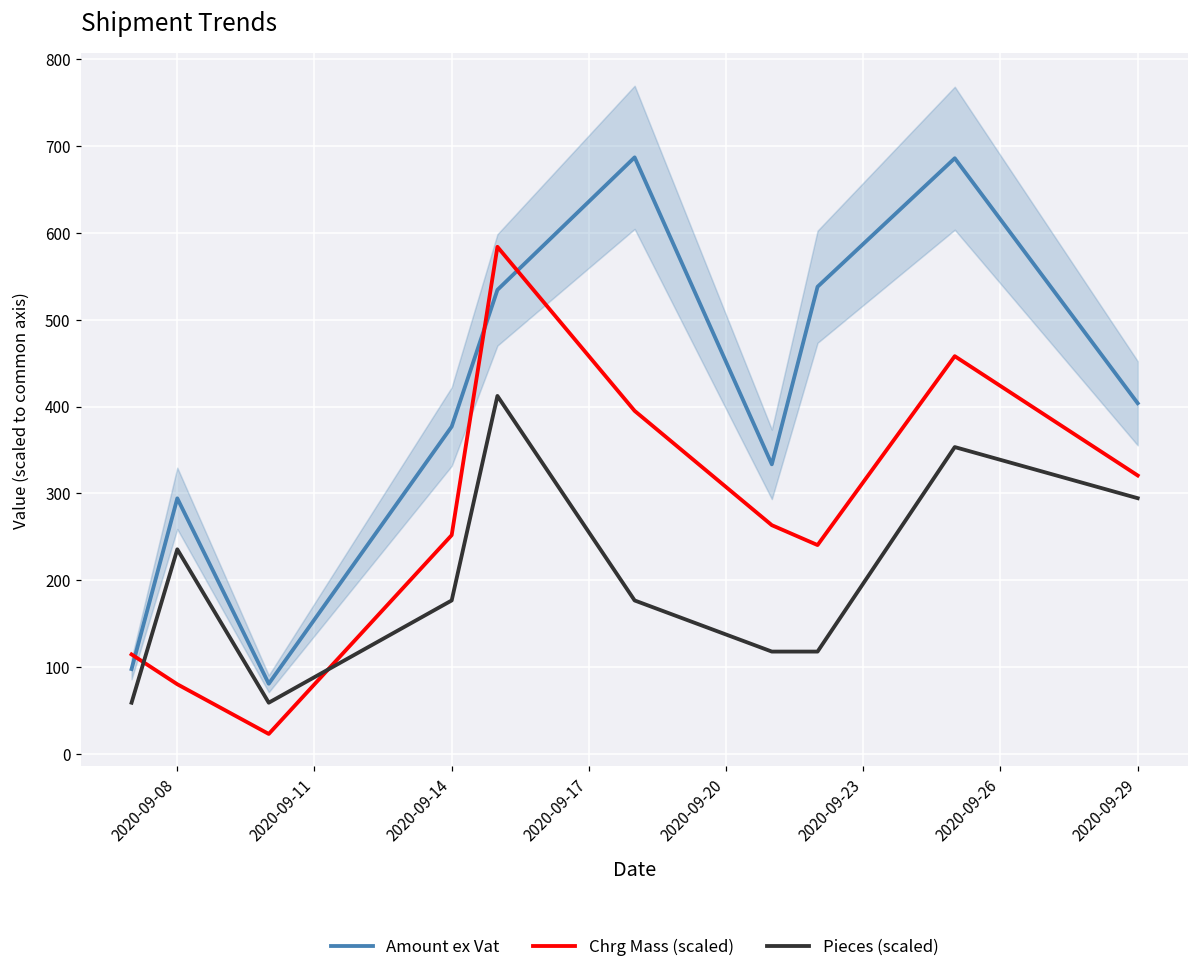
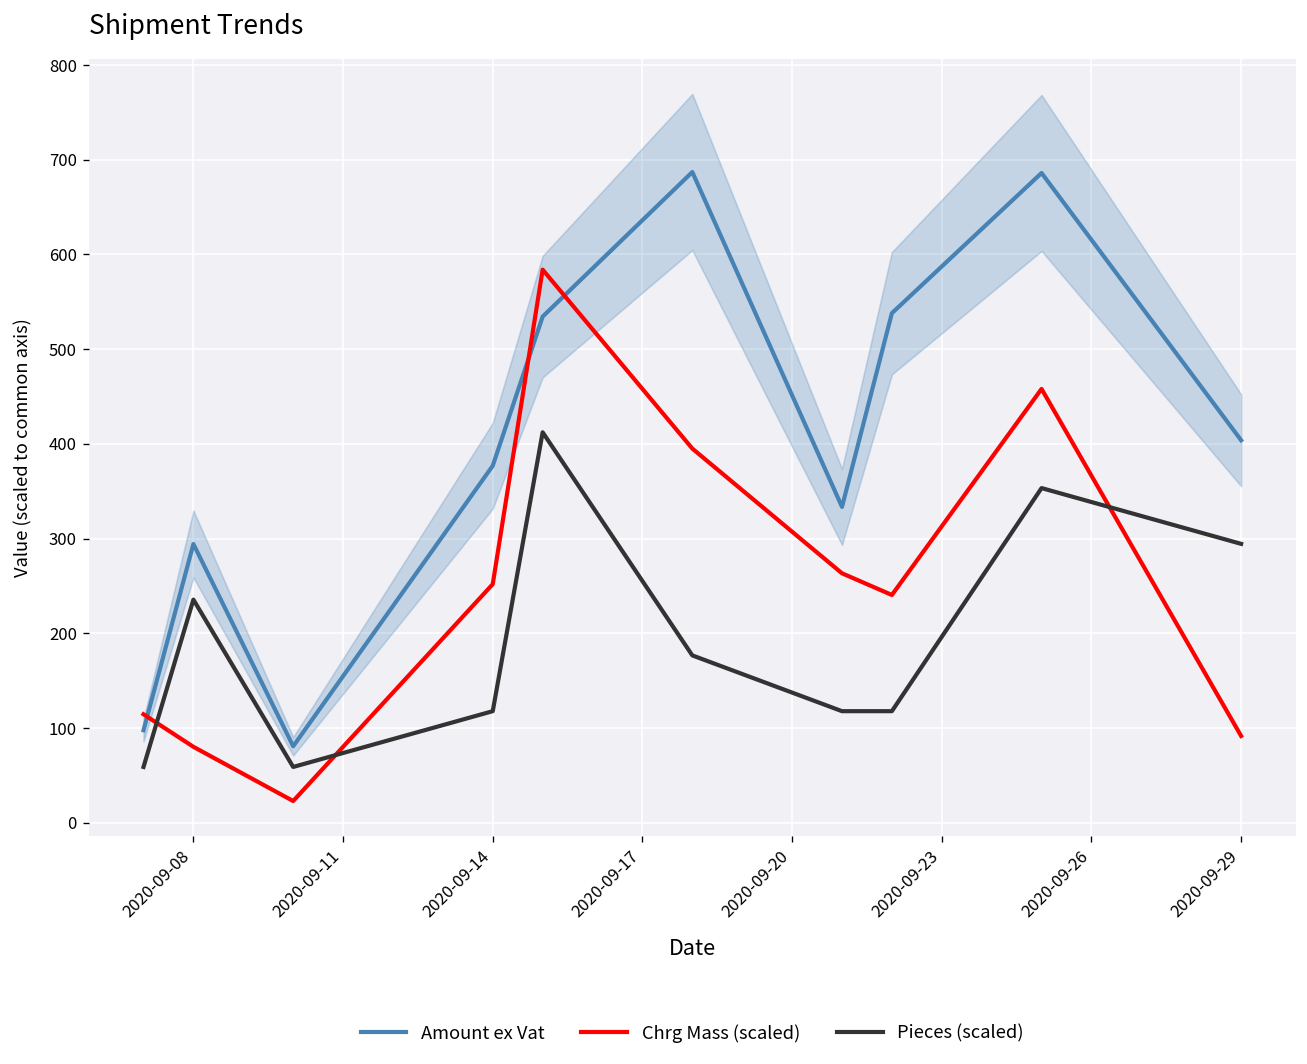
Pieces (scaled), 2020-09-14: 180 -> 120
Chrg Mass (scaled), 2020-09-29: 320 -> 90
